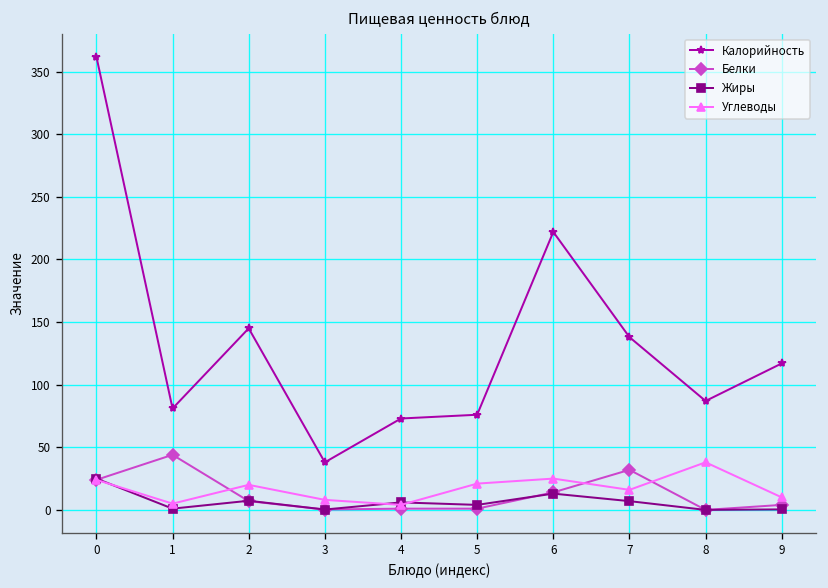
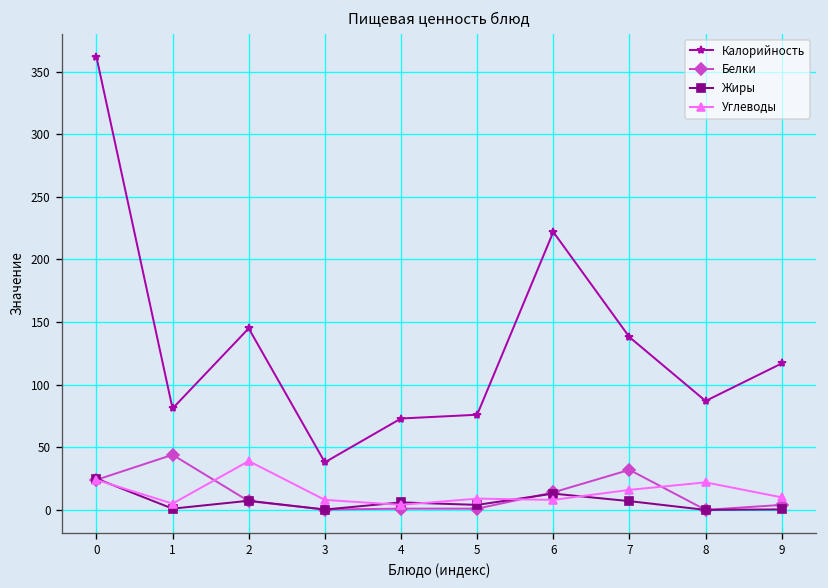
Углеводы, 2: 20 -> 39
Углеводы, 5: 21 -> 9
Углеводы, 6: 25 -> 8
Углеводы, 8: 38 -> 22
